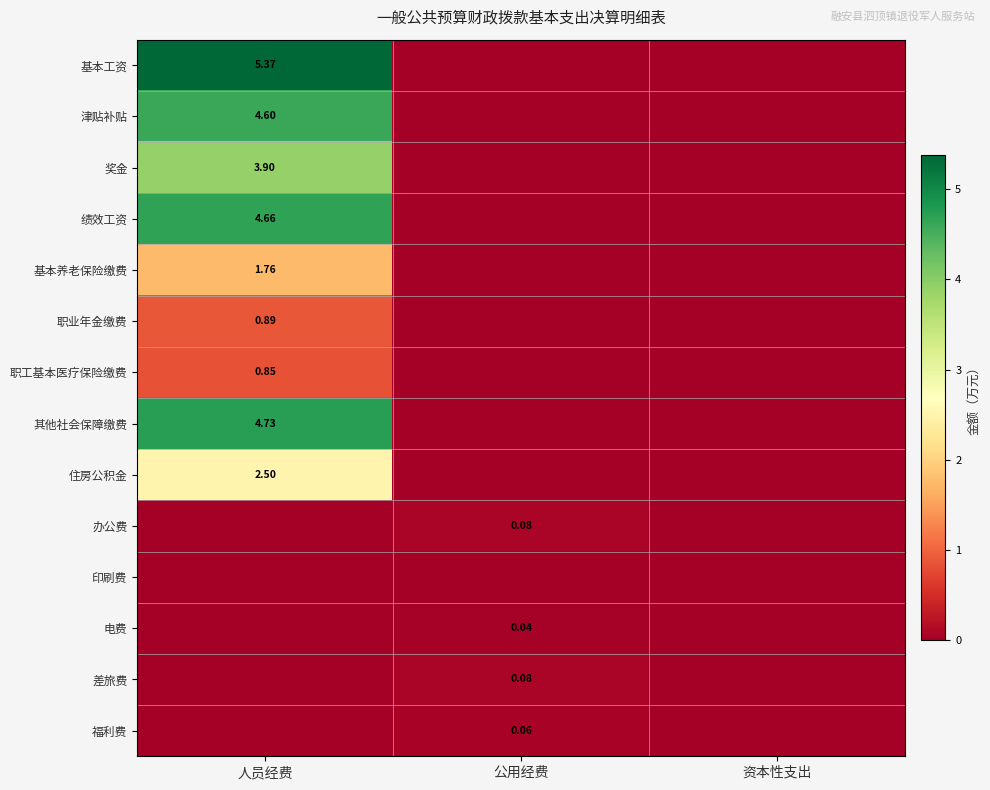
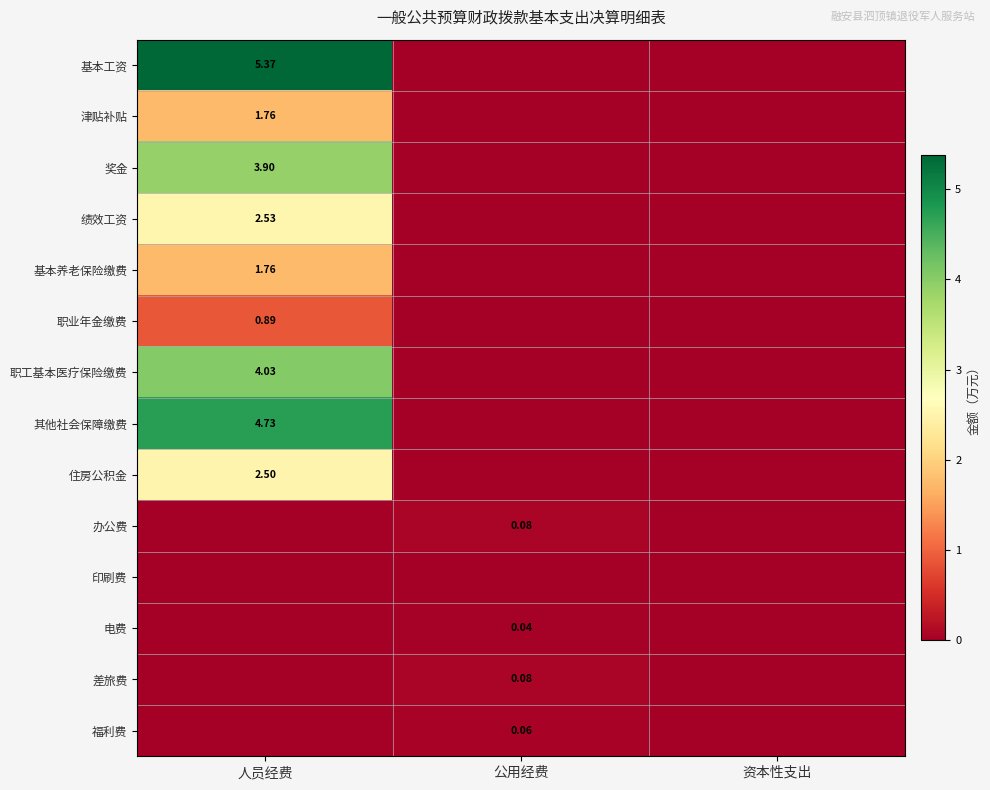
津贴补贴, 人员经费: 4.60 -> 1.76
绩效工资, 人员经费: 4.66 -> 2.53
职工基本医疗保险缴费, 人员经费: 0.85 -> 4.03
